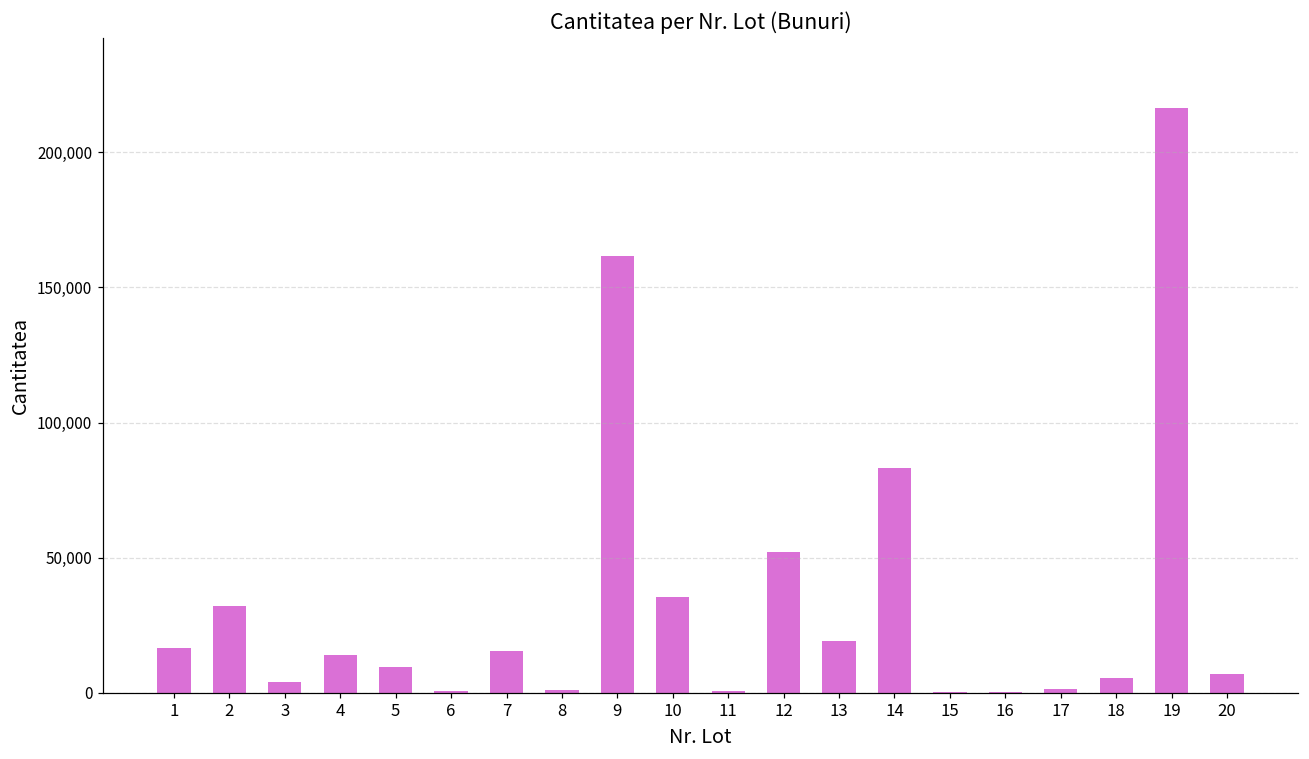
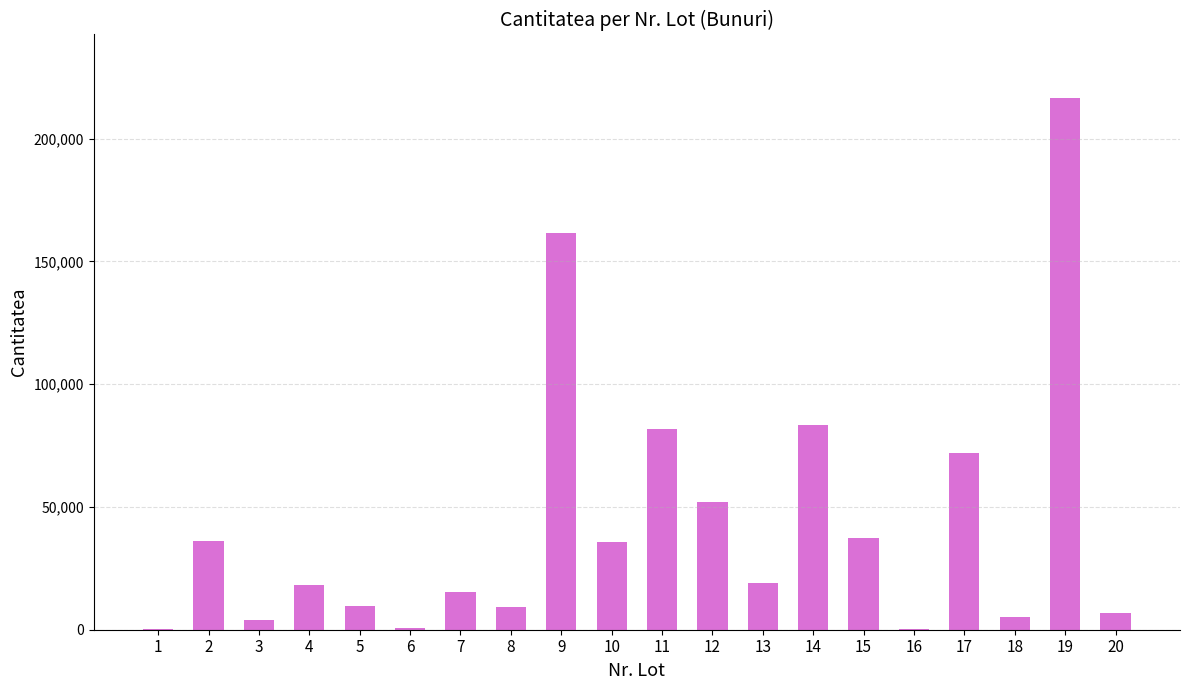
1: 17,000 -> 0
2: 32,000 -> 36,000
4: 14,000 -> 18,000
8: 1,000 -> 9,000
11: 1,000 -> 82,000
15: 0 -> 37,000
17: 2,000 -> 72,000
